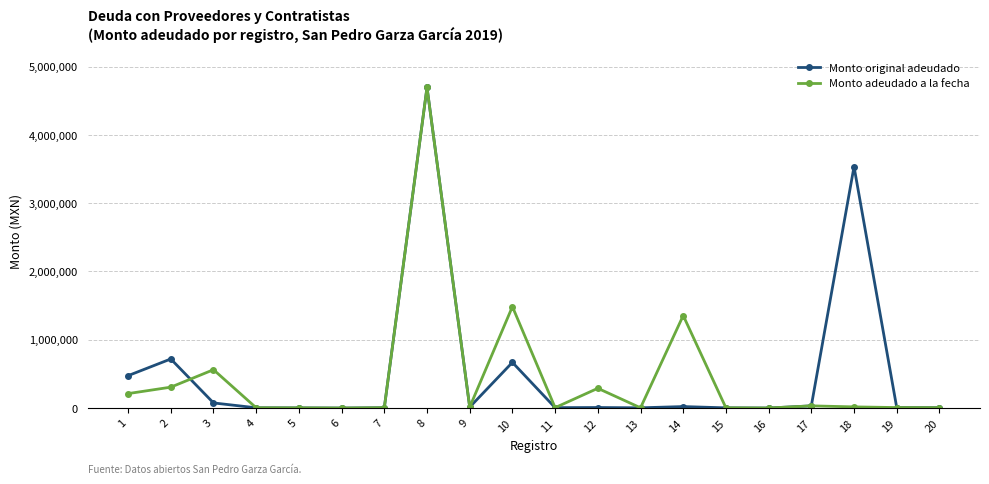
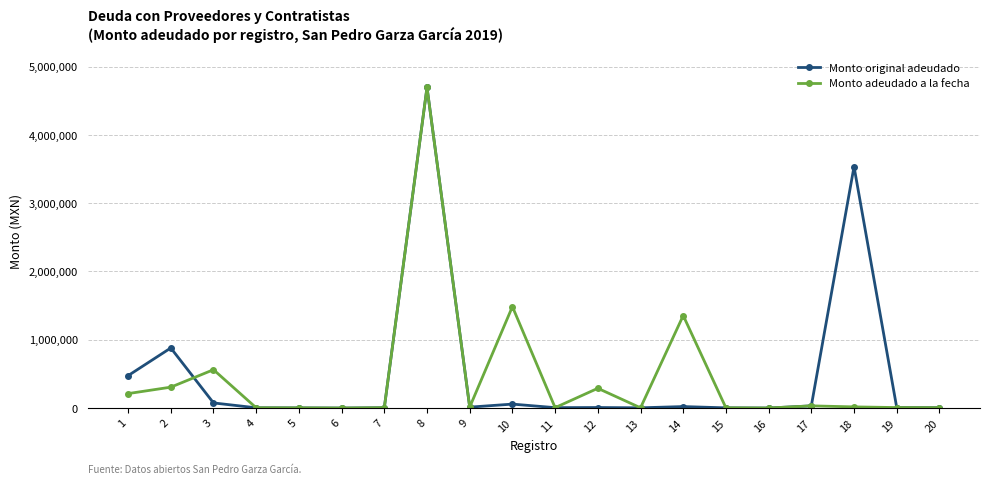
Monto original adeudado, 2: 700,000 -> 900,000
Monto original adeudado, 10: 700,000 -> 100,000
